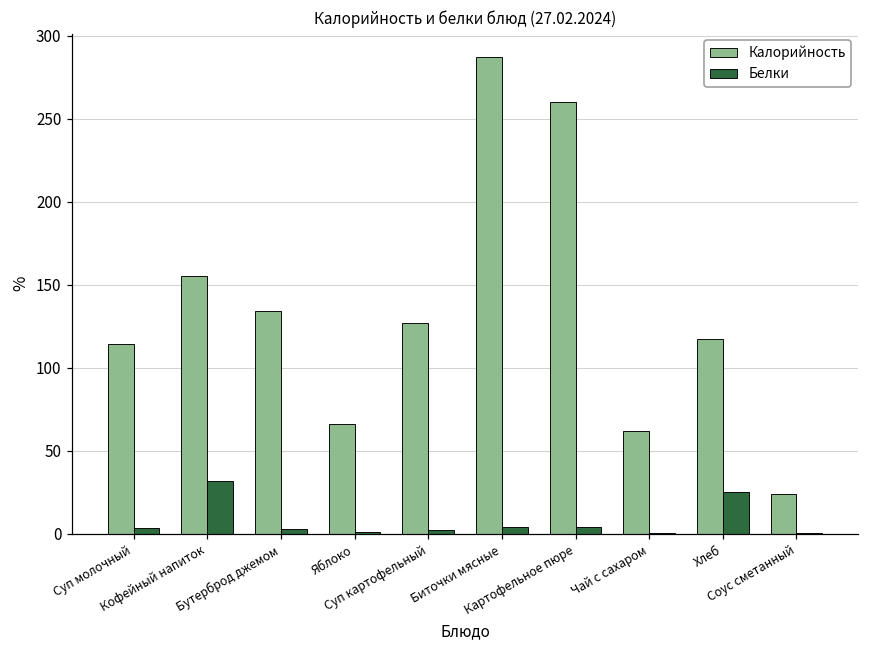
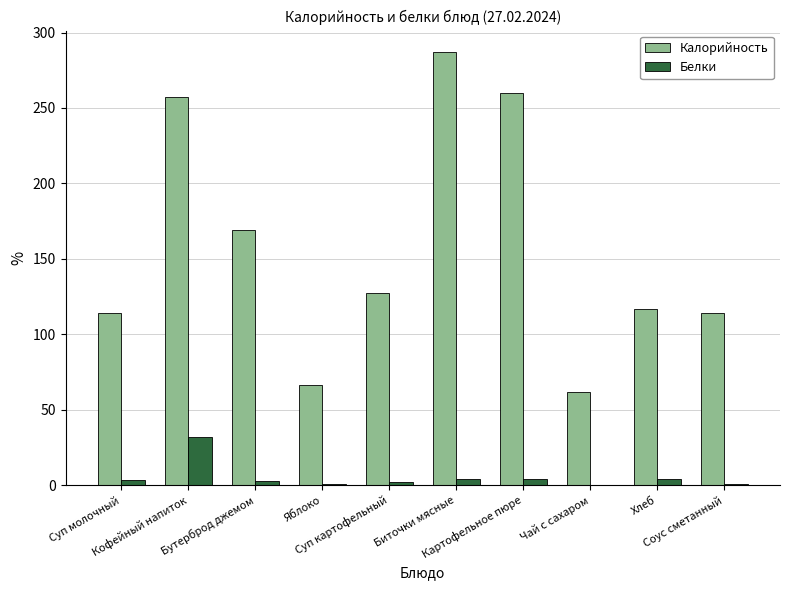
Калорийность, Кофейный напиток: 155 -> 257
Калорийность, Бутерброд джемом: 134 -> 169
Белки, Хлеб: 25 -> 4
Калорийность, Соус сметанный: 24 -> 114
